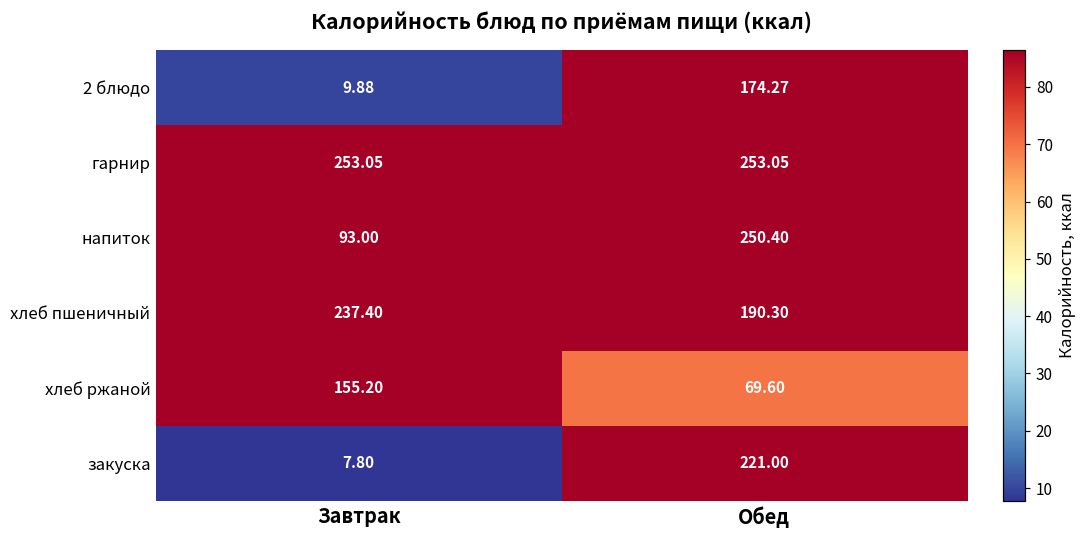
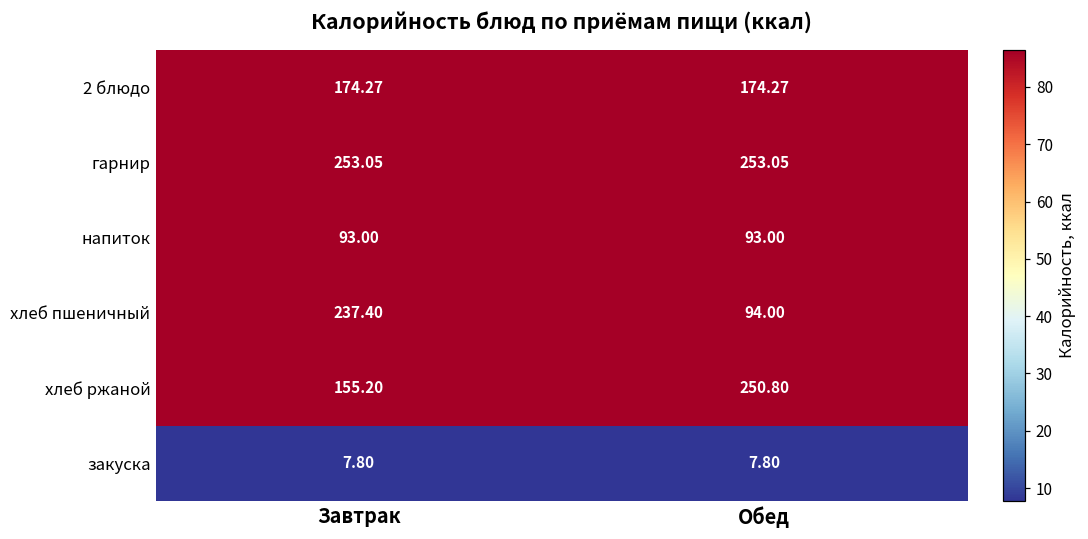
2 блюдо, Завтрак: 9.88 -> 174.27
напиток, Обед: 250.40 -> 93.00
хлеб пшеничный, Обед: 190.30 -> 94.00
хлеб ржаной, Обед: 69.60 -> 250.80
закуска, Обед: 221.00 -> 7.80
